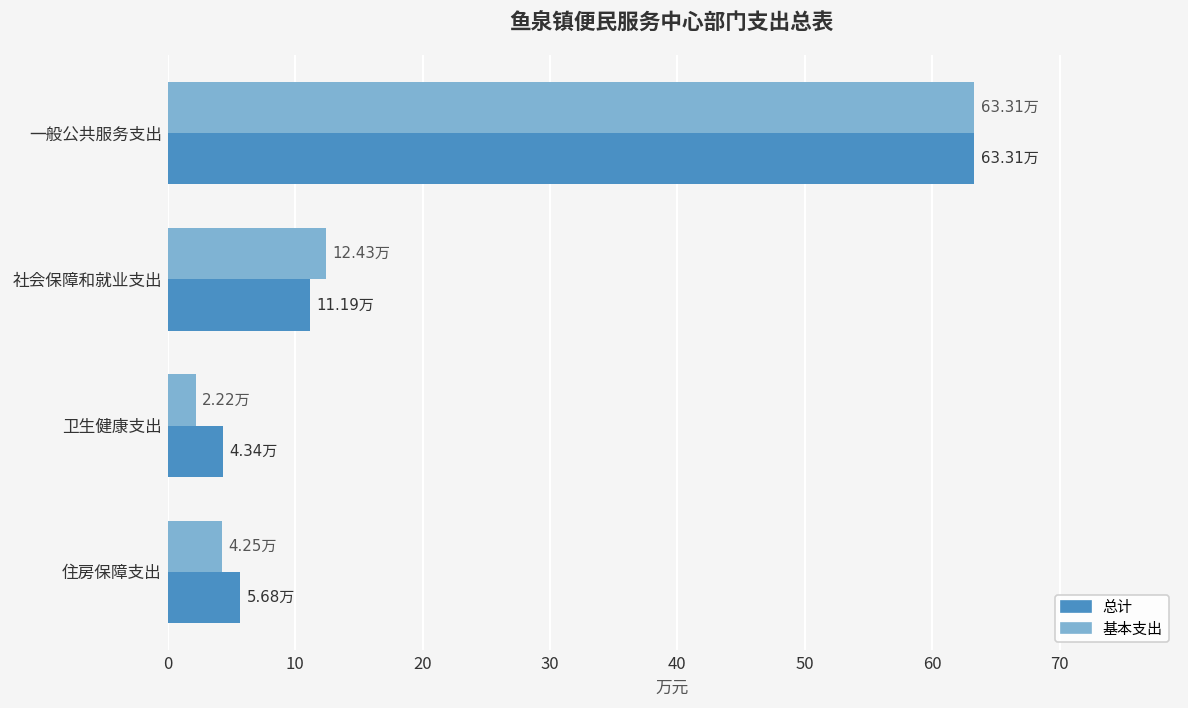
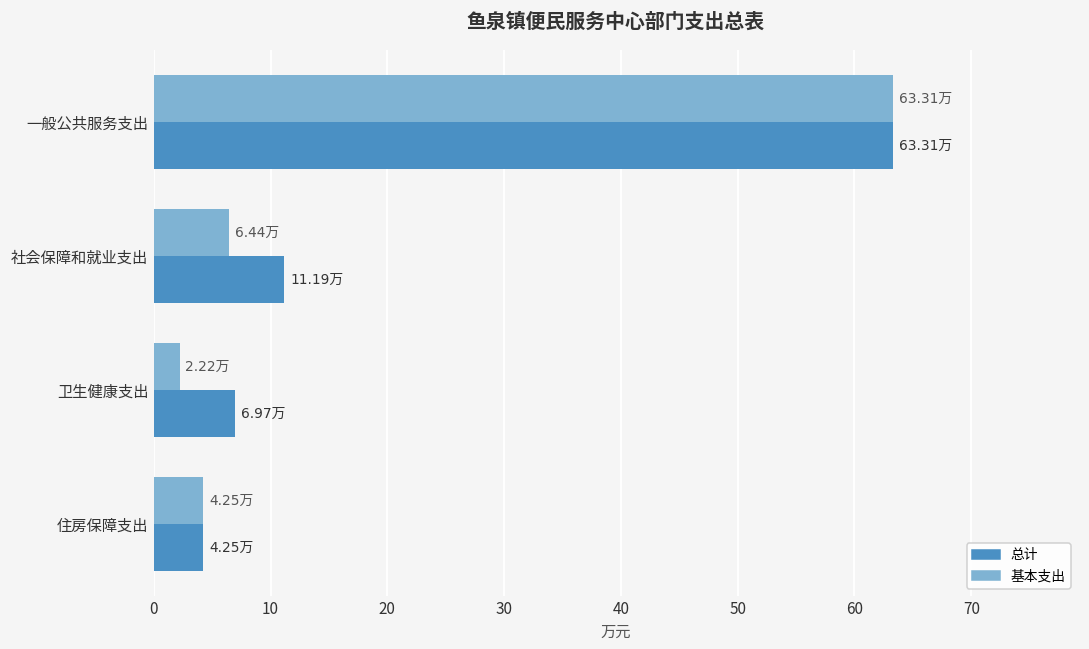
基本支出, 社会保障和就业支出: 12.43万 -> 6.44万
总计, 卫生健康支出: 4.34万 -> 6.97万
总计, 住房保障支出: 5.68万 -> 4.25万
